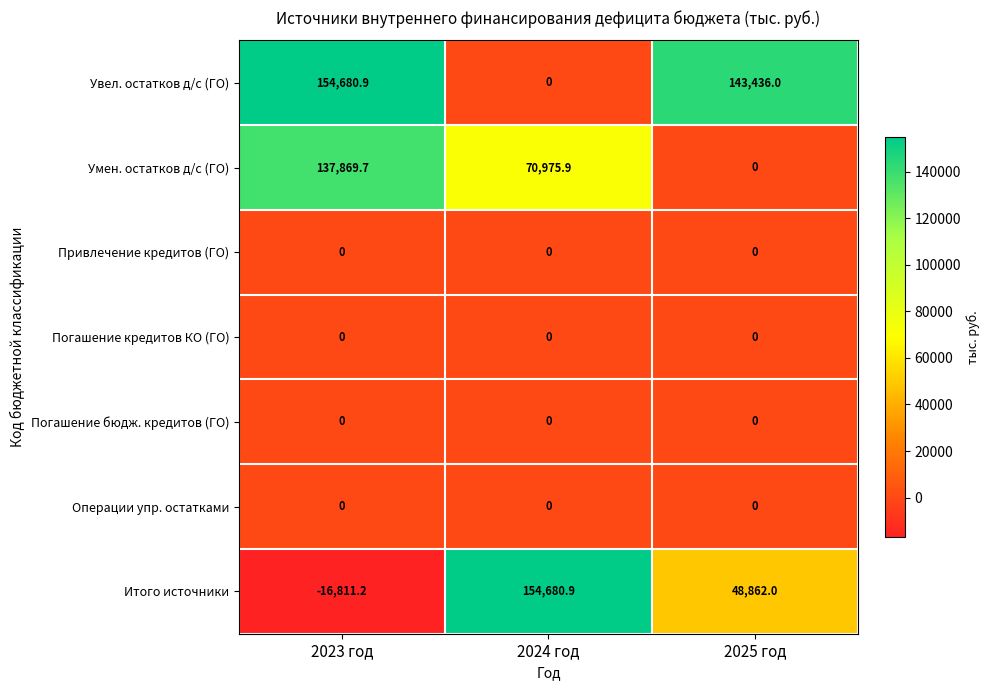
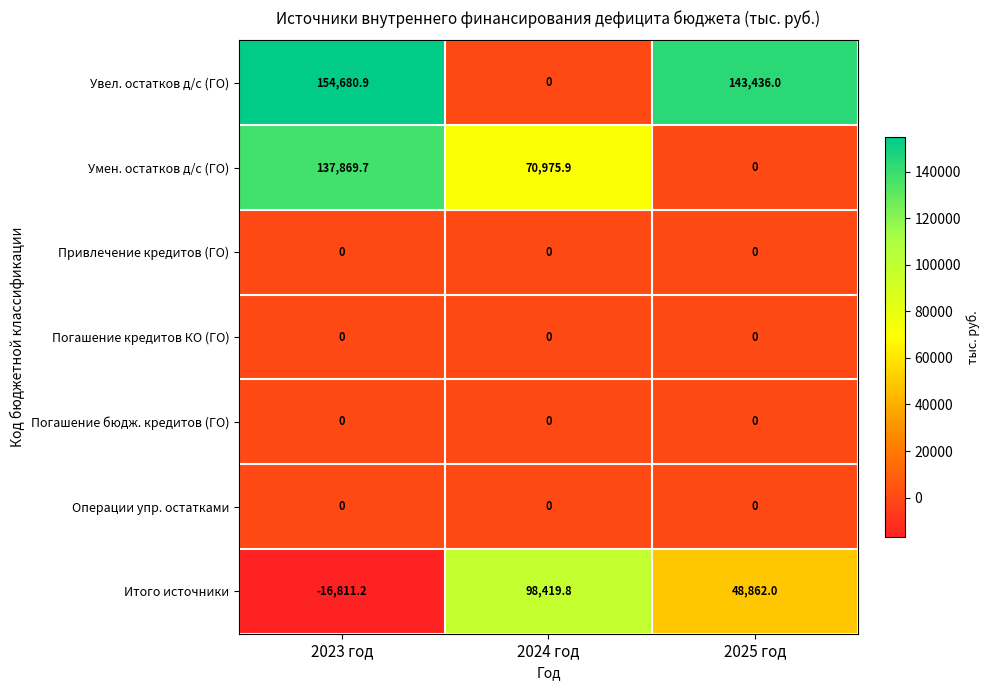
Итого источники, 2024 год: 154,680.9 -> 98,419.8
